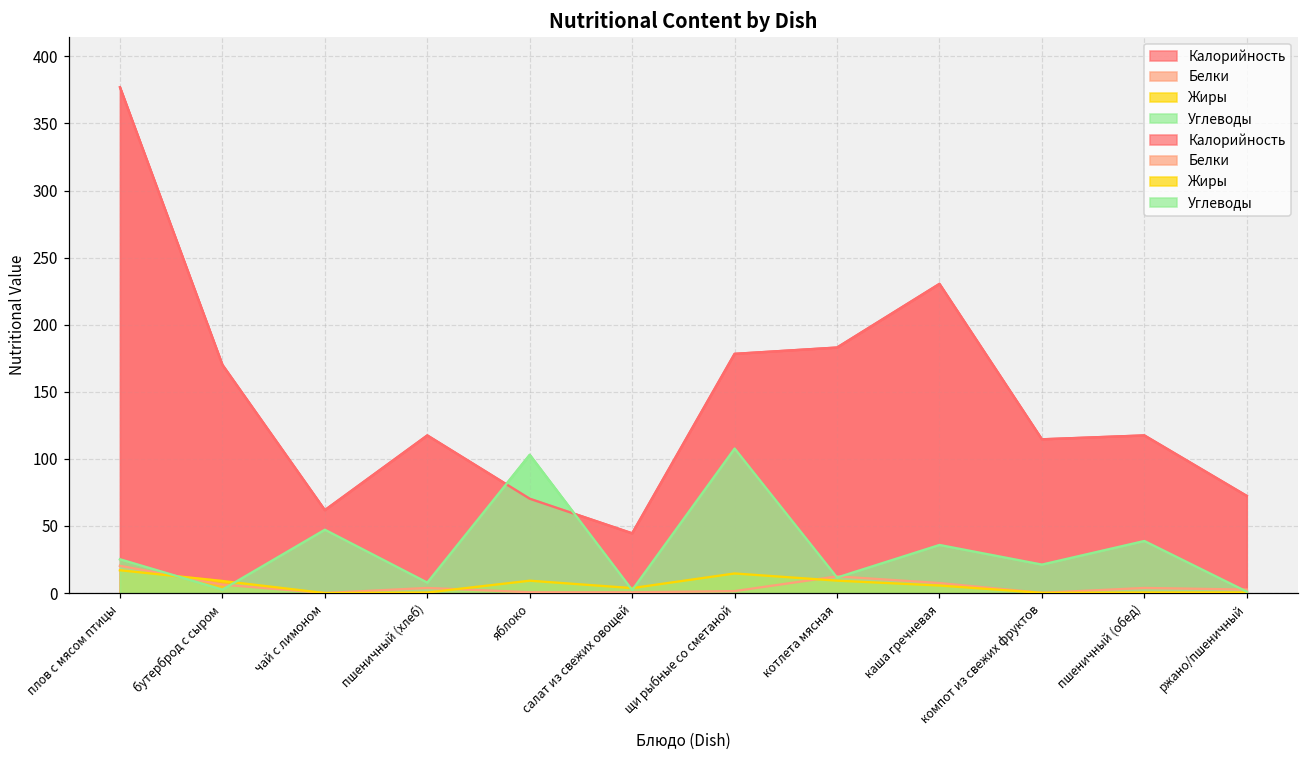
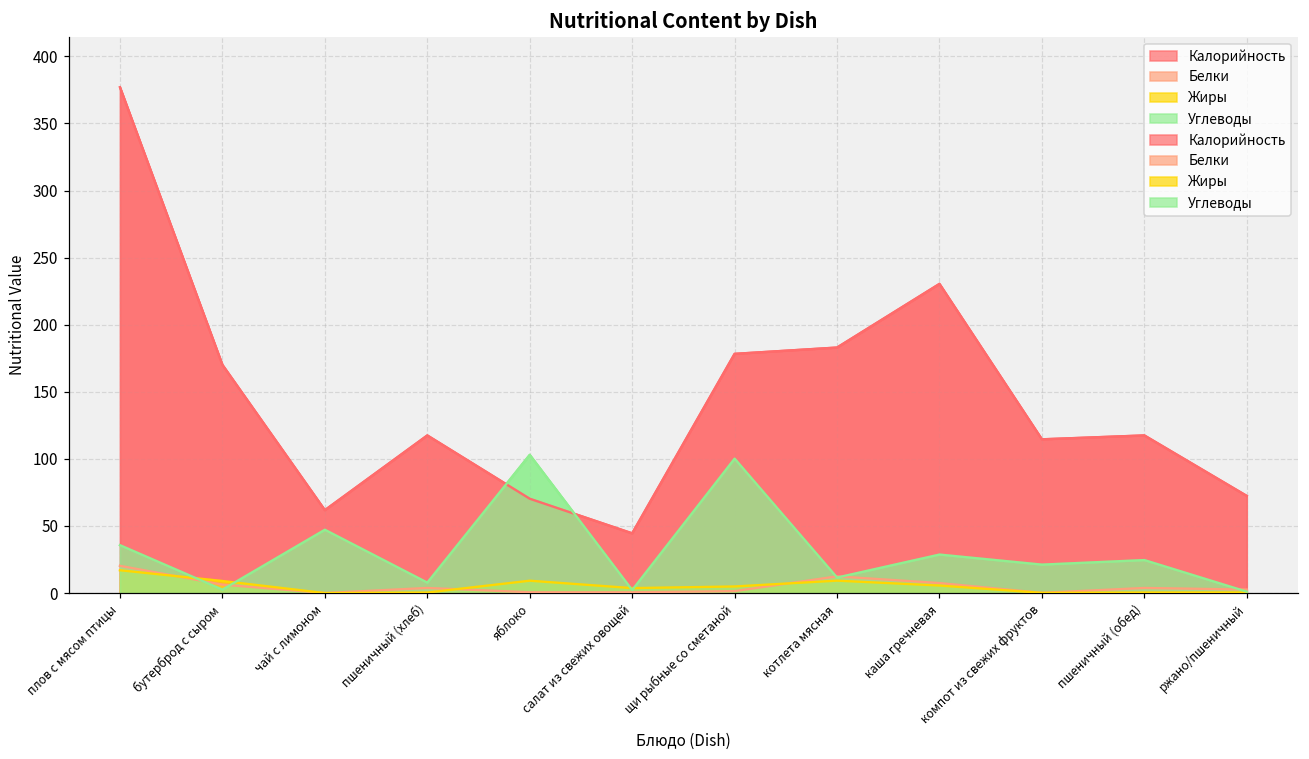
Углеводы, плов с мясом птицы: 25 -> 36
Жиры, щи рыбные со сметаной: 15 -> 5
Углеводы, щи рыбные со сметаной: 108 -> 100
Углеводы, каша гречневая: 36 -> 29
Углеводы, пшеничный (обед): 39 -> 25
